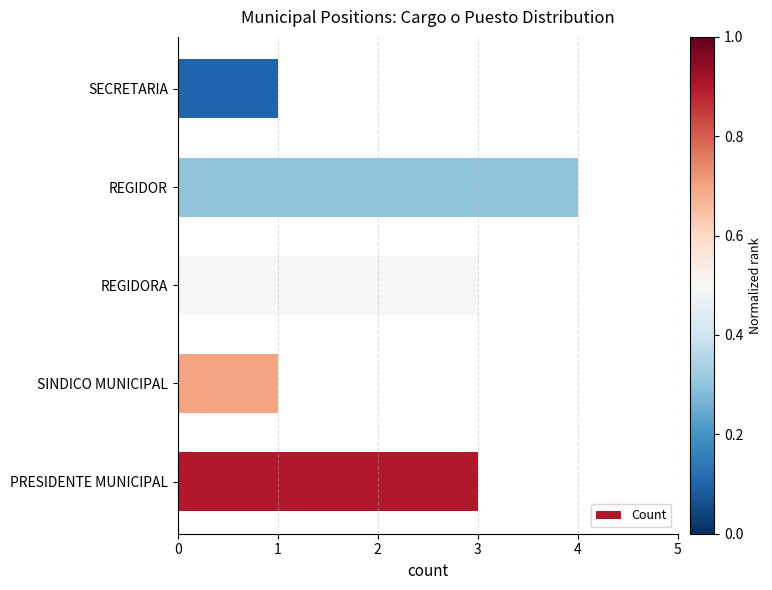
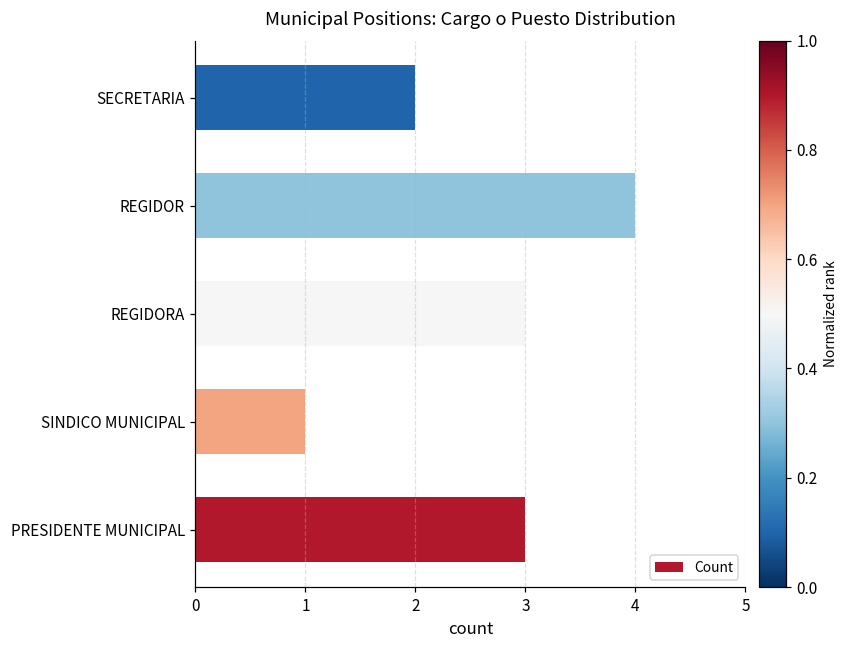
SECRETARIA: 1 -> 2
